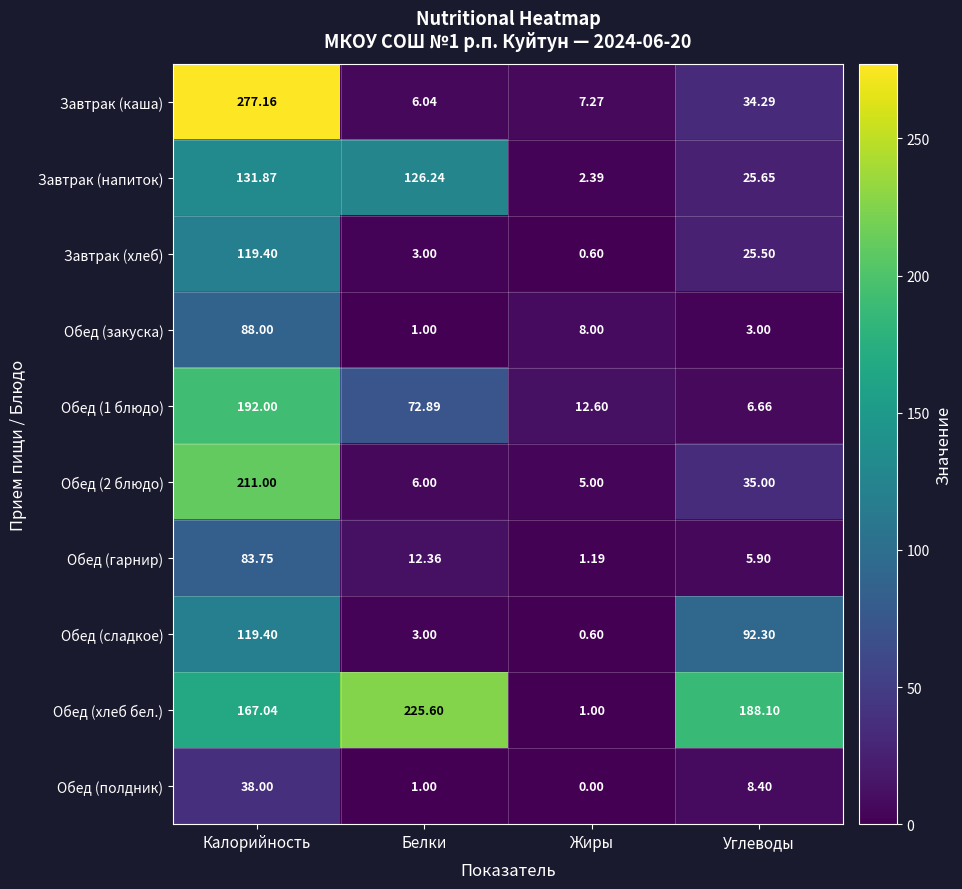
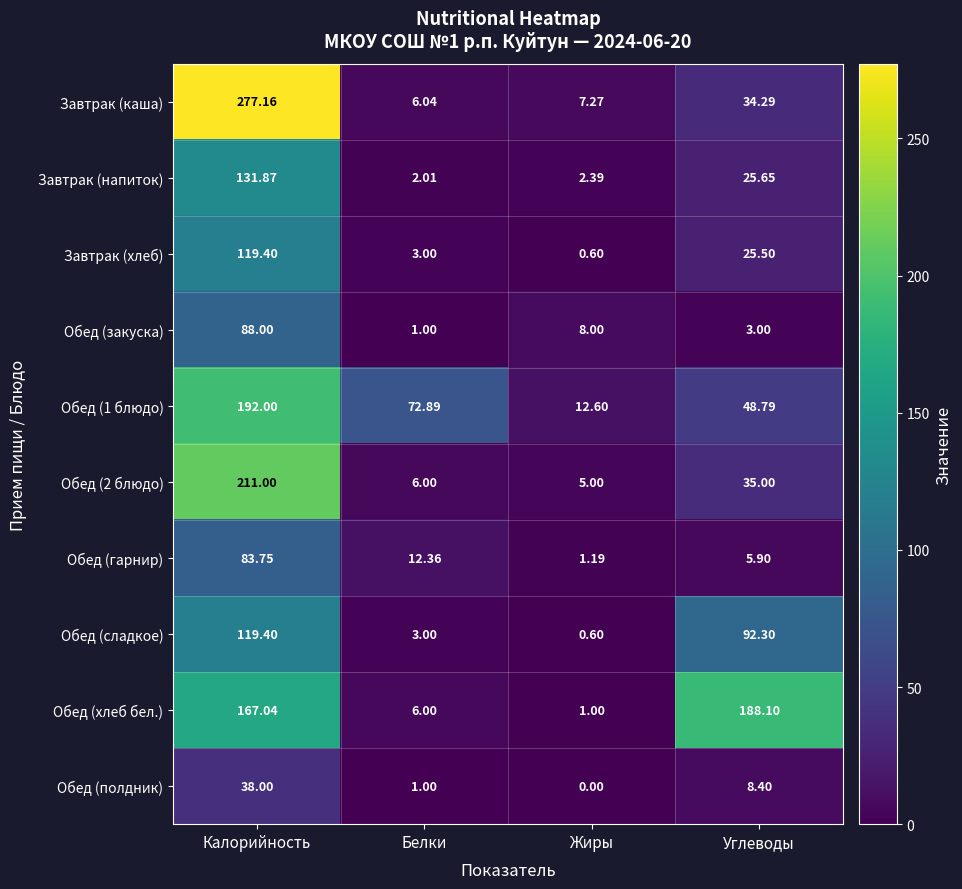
Завтрак (напиток), Белки: 126.24 -> 2.01
Обед (1 блюдо), Углеводы: 6.66 -> 48.79
Обед (хлеб бел.), Белки: 225.60 -> 6.00
